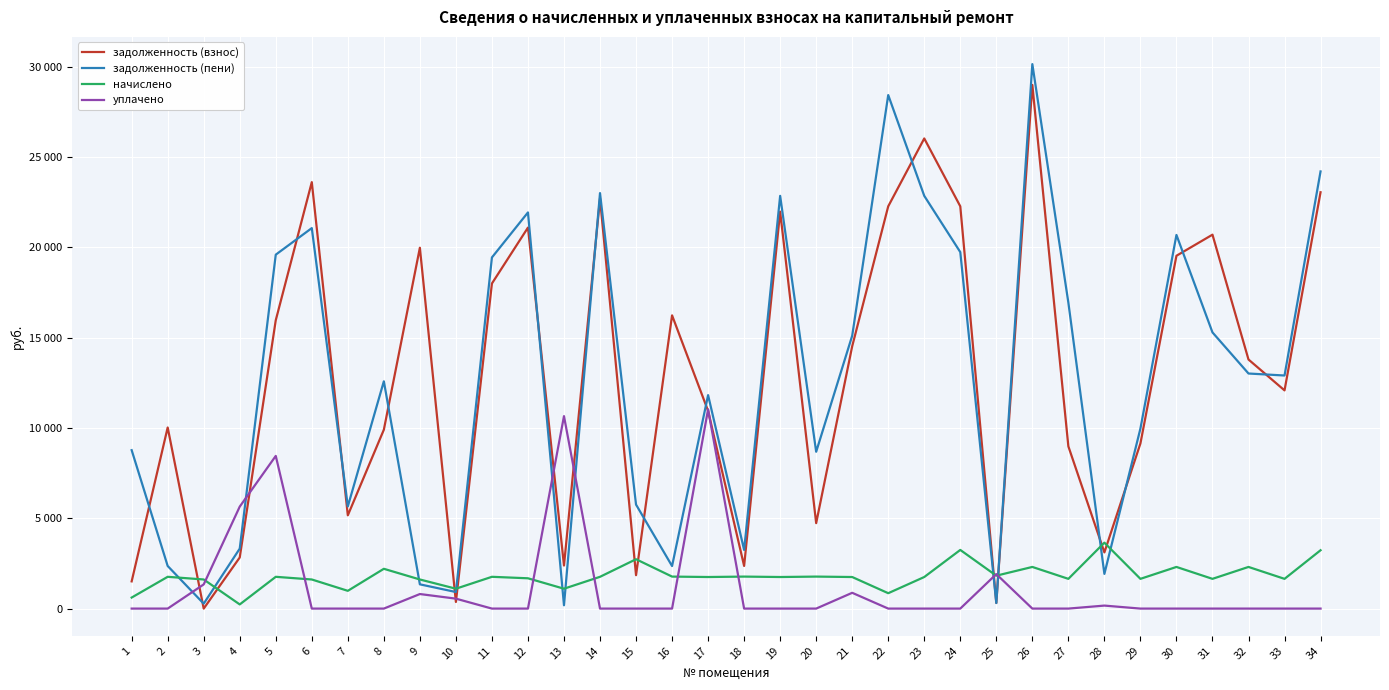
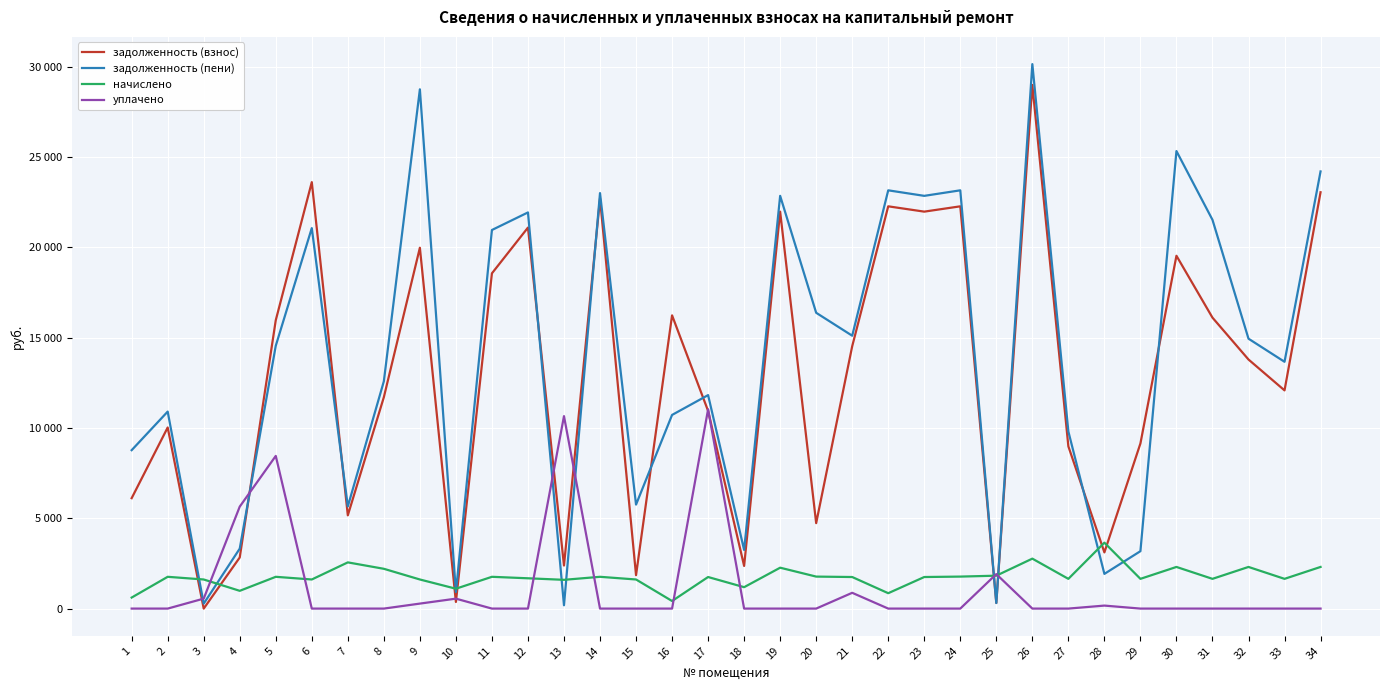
задолженность (взнос), 1: 1500 -> 6100
задолженность (пени), 2: 2400 -> 10900
уплачено, 3: 1300 -> 600
начислено, 4: 200 -> 1000
задолженность (пени), 5: 19600 -> 14500
начислено, 7: 1000 -> 2600
задолженность (взнос), 8: 9900 -> 11700
задолженность (пени), 9: 1300 -> 28700
уплачено, 9: 800 -> 300
задолженность (взнос), 11: 18000 -> 18600
задолженность (пени), 11: 19400 -> 21000
начислено, 13: 1100 -> 1600
начислено, 15: 2700 -> 1600
задолженность (пени), 16: 2400 -> 10700
начислено, 16: 1800 -> 400
начислено, 18: 1800 -> 1200
начислено, 19: 1700 -> 2300
задолженность (пени), 20: 8700 -> 16400
задолженность (пени), 22: 28400 -> 23100
задолженность (взнос), 23: 26000 -> 22000
задолженность (пени), 24: 19700 -> 23100
начислено, 24: 3200 -> 1800
начислено, 26: 2300 -> 2800
задолженность (пени), 27: 16900 -> 9800
задолженность (пени), 29: 10000 -> 3200
задолженность (пени), 30: 20700 -> 25300
задолженность (взнос), 31: 20700 -> 16100
задолженность (пени), 31: 15300 -> 21500
задолженность (пени), 32: 13000 -> 14900
задолженность (пени), 33: 12900 -> 13700
начислено, 34: 3200 -> 2300
